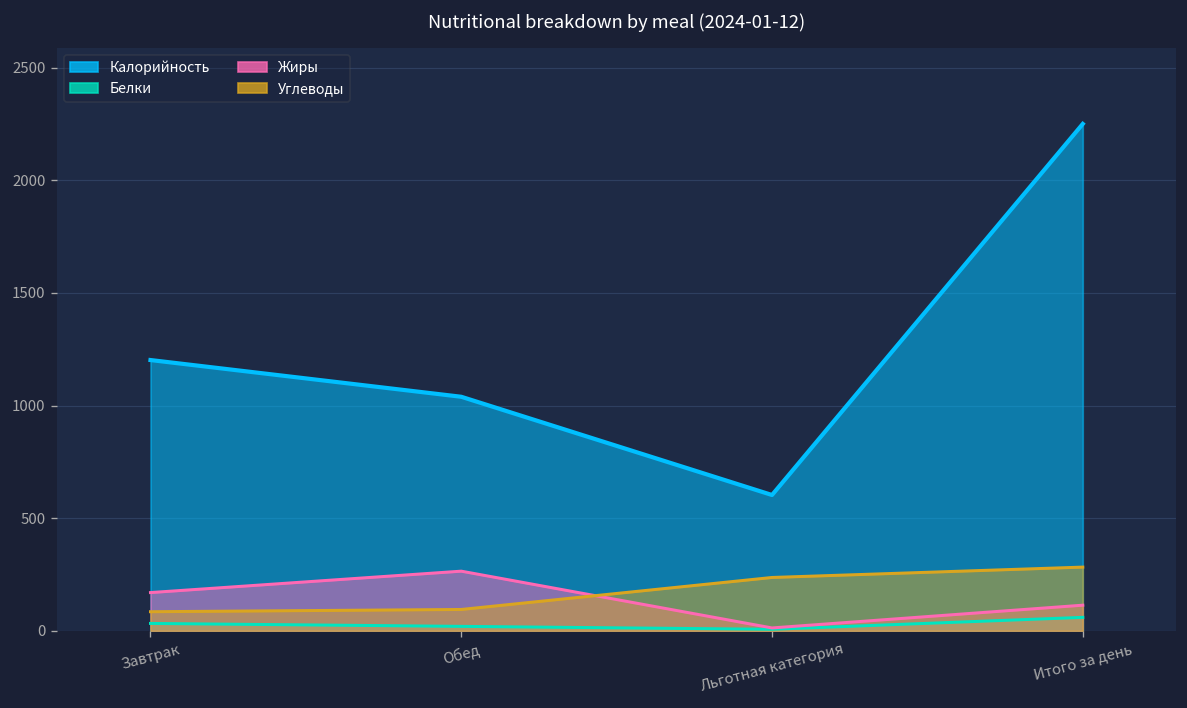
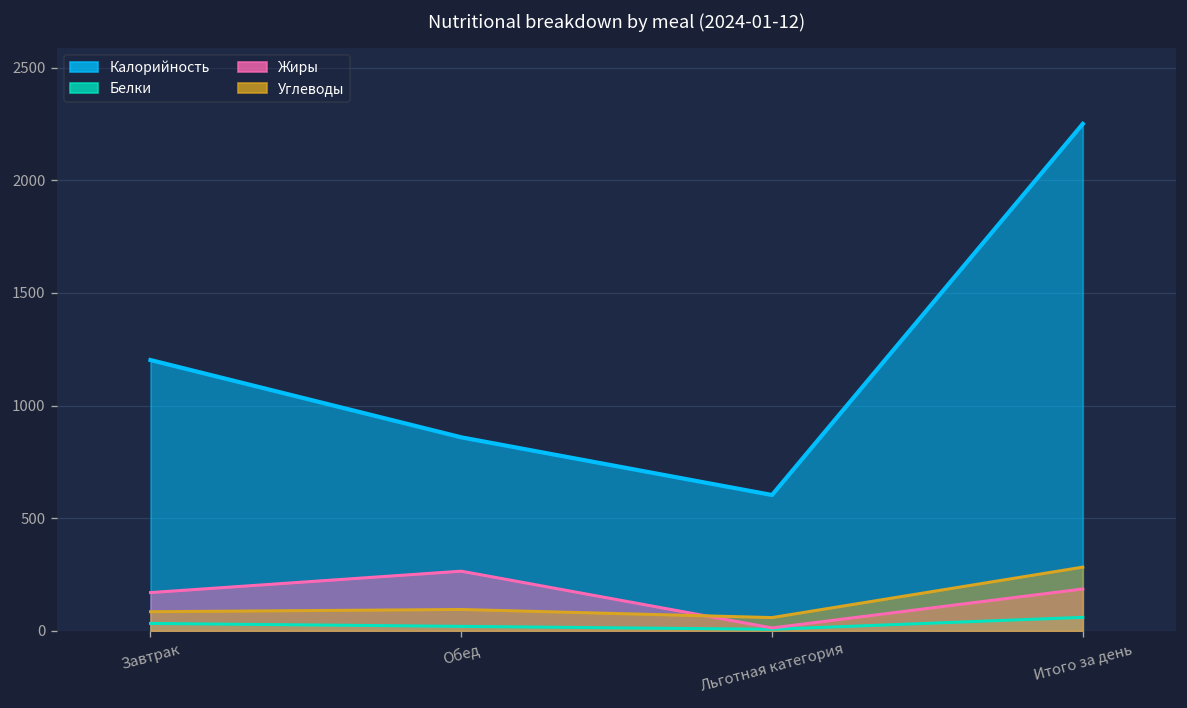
Калорийность, Обед: 1040 -> 860
Углеводы, Льготная категория: 240 -> 60
Жиры, Итого за день: 110 -> 190
